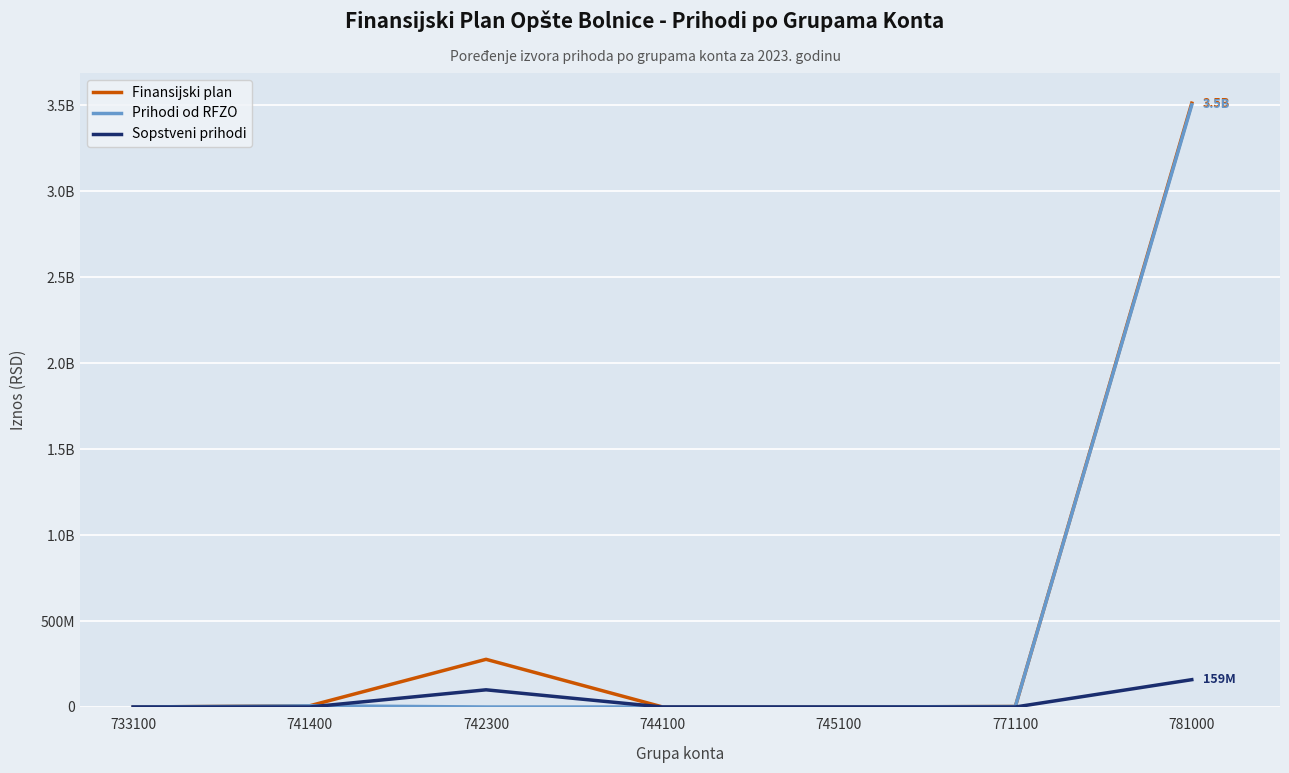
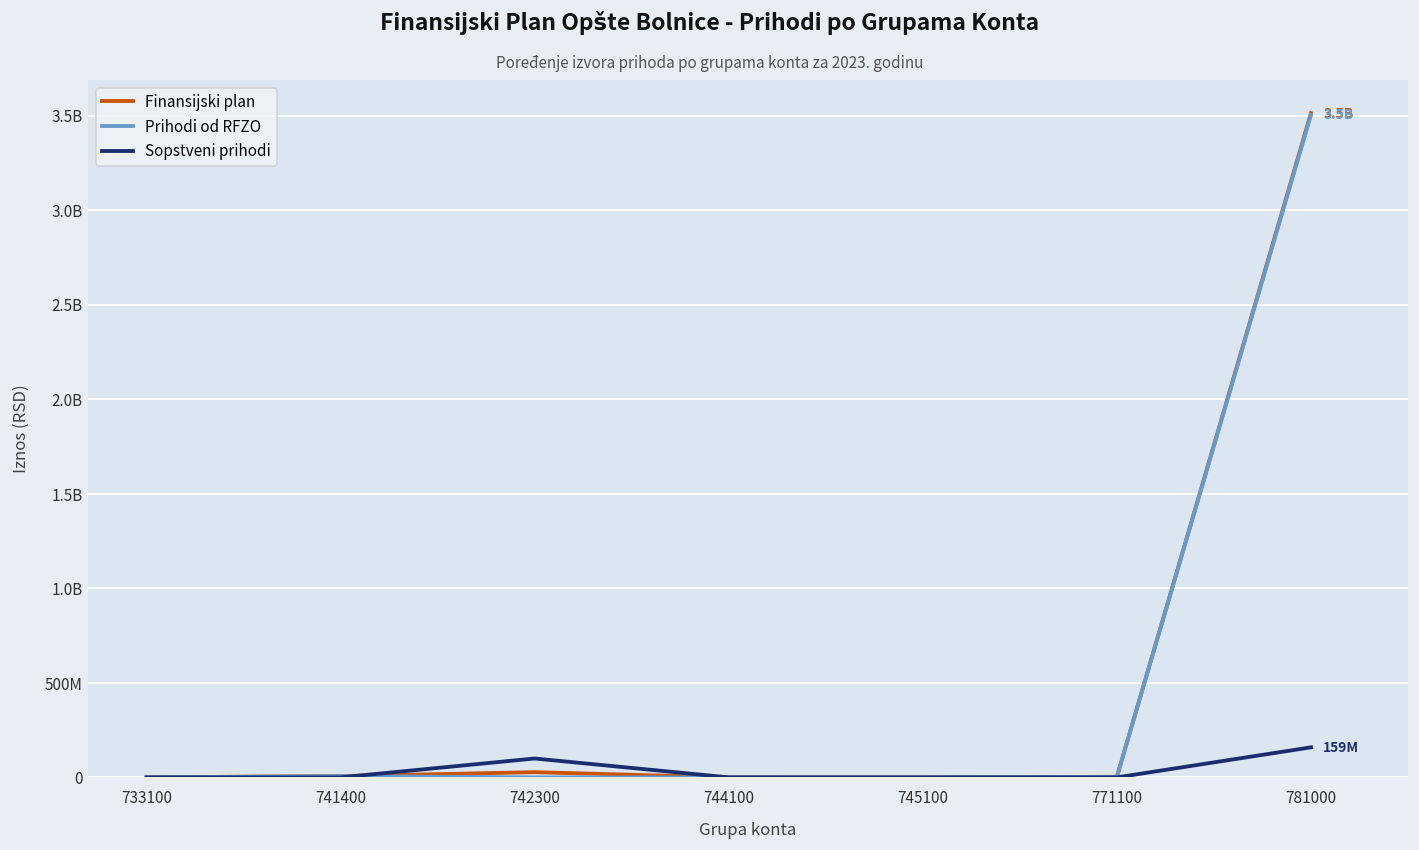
Finansijski plan, 742300: 280000000 -> 30000000
